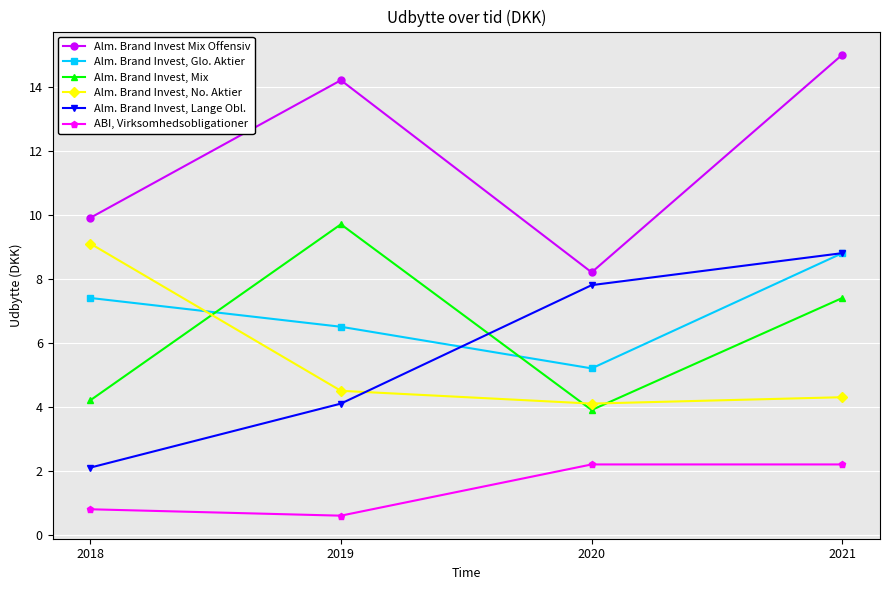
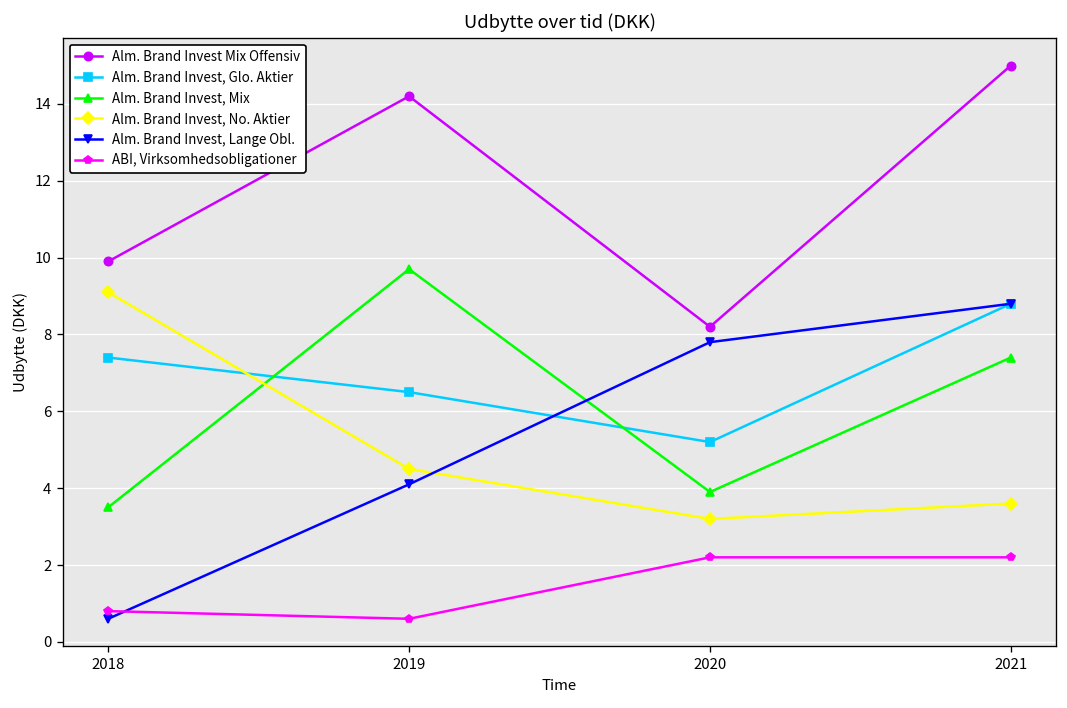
Alm. Brand Invest, Mix, 2018: 4.2 -> 3.5
Alm. Brand Invest, Lange Obl., 2018: 2.1 -> 0.6
Alm. Brand Invest, No. Aktier, 2020: 4.1 -> 3.2
Alm. Brand Invest, No. Aktier, 2021: 4.3 -> 3.6
